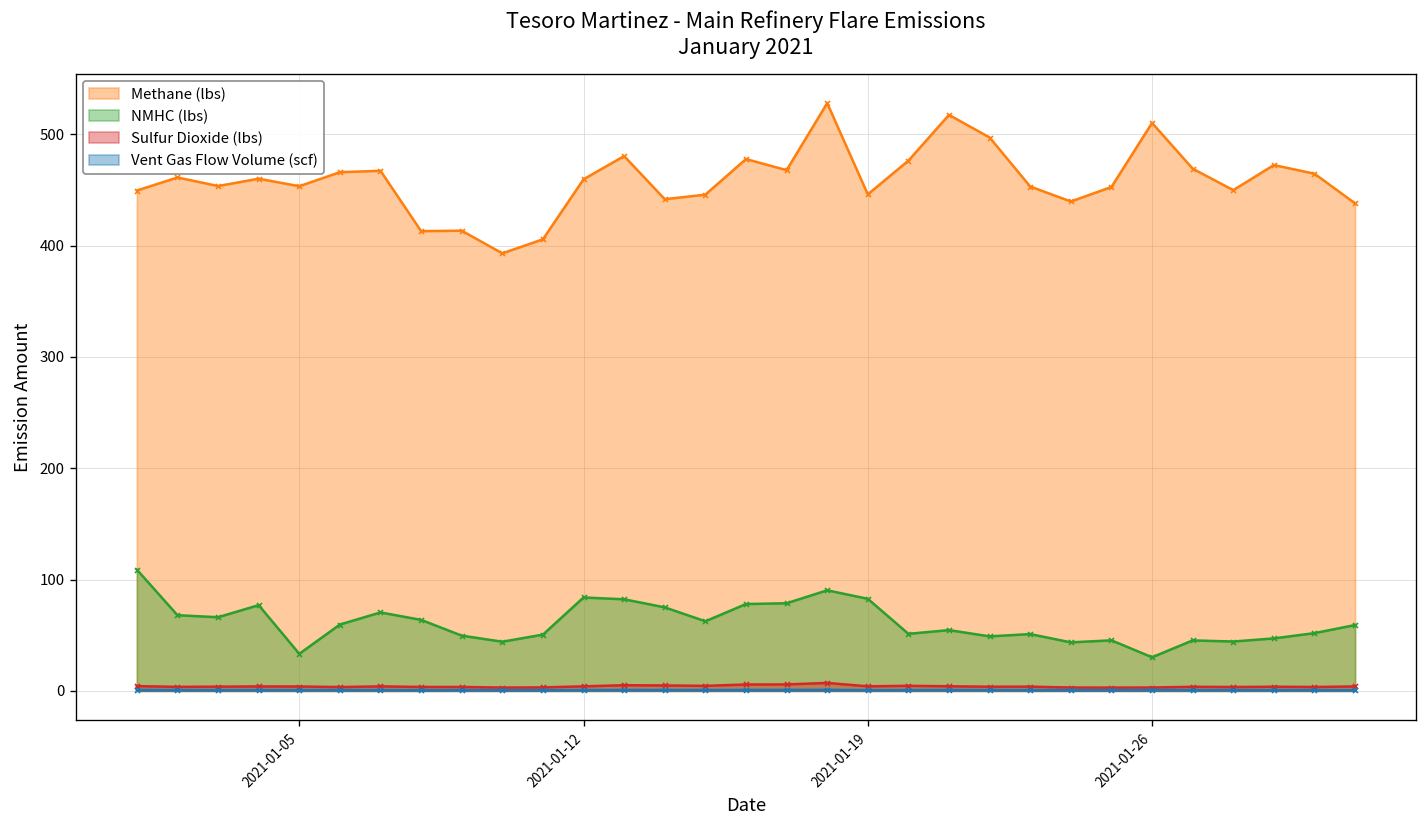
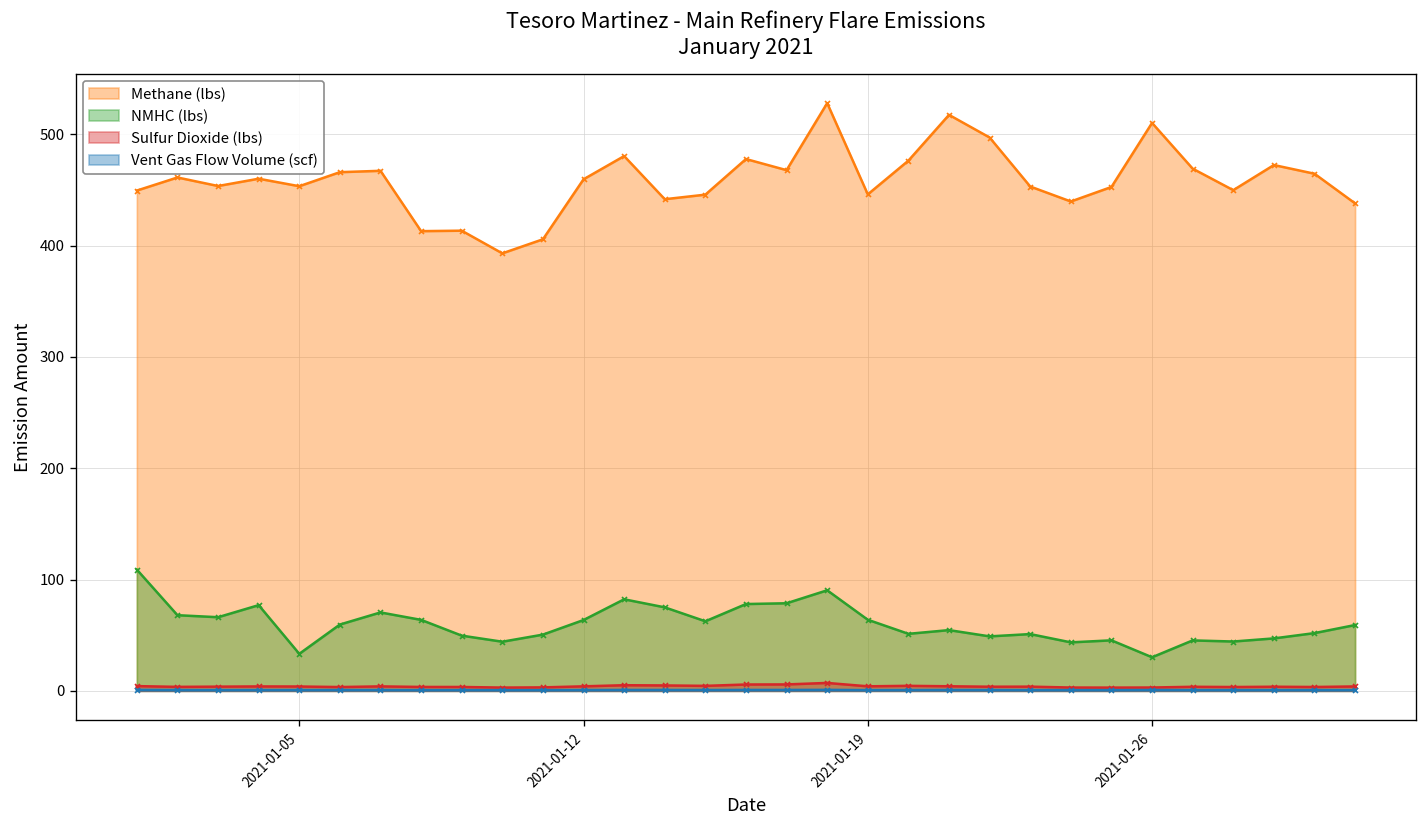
NMHC (lbs), 2021-01-12: 80 -> 60
NMHC (lbs), 2021-01-19: 80 -> 60
